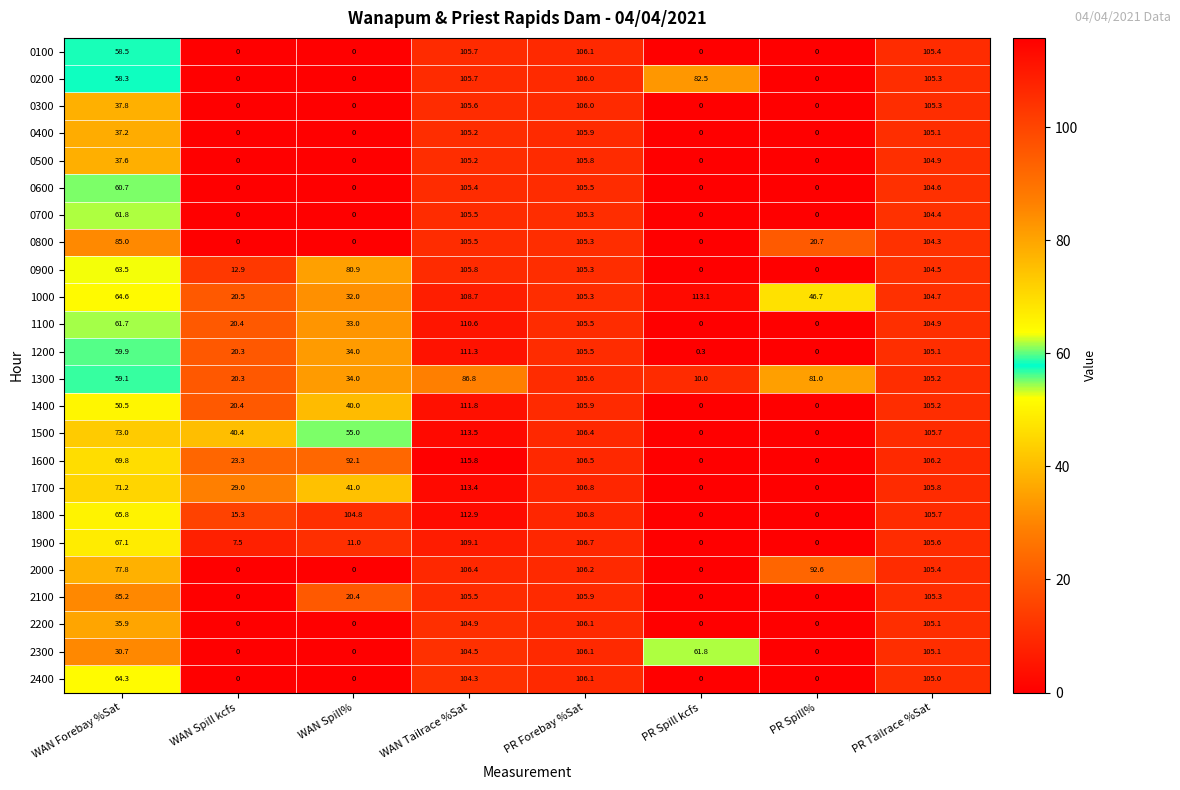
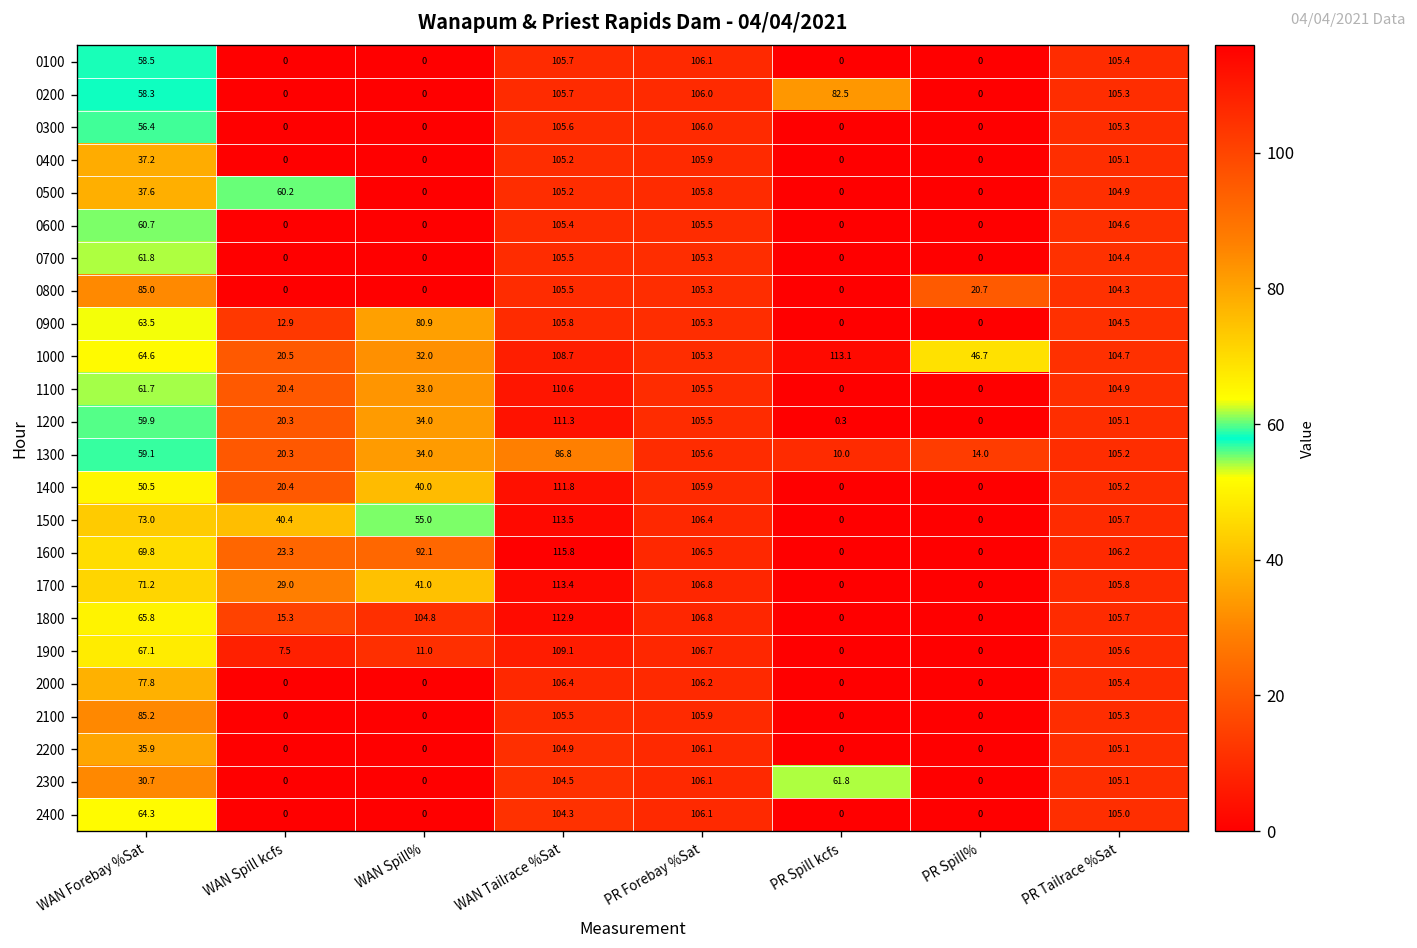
0300, WAN Forebay %Sat: 37.8 -> 56.4
0500, WAN Spill kcfs: 0 -> 60.2
1300, PR Spill%: 81.0 -> 14.0
2000, PR Spill%: 92.6 -> 0
2100, WAN Spill%: 20.4 -> 0
